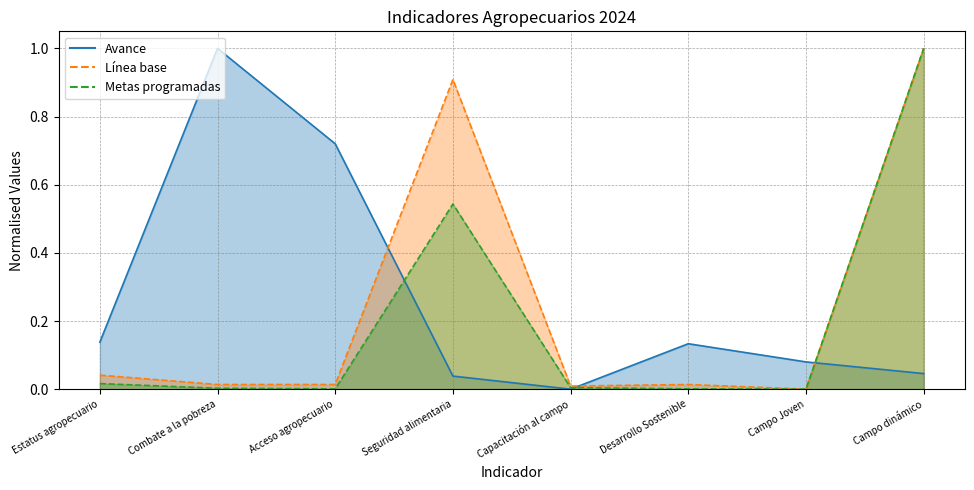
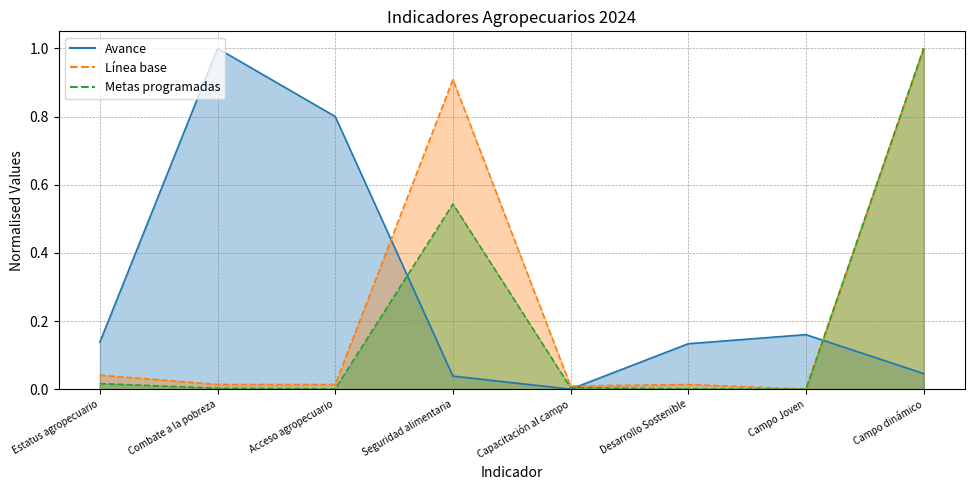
Avance, Acceso agropecuario: 0.72 -> 0.80
Avance, Campo Joven: 0.08 -> 0.16
